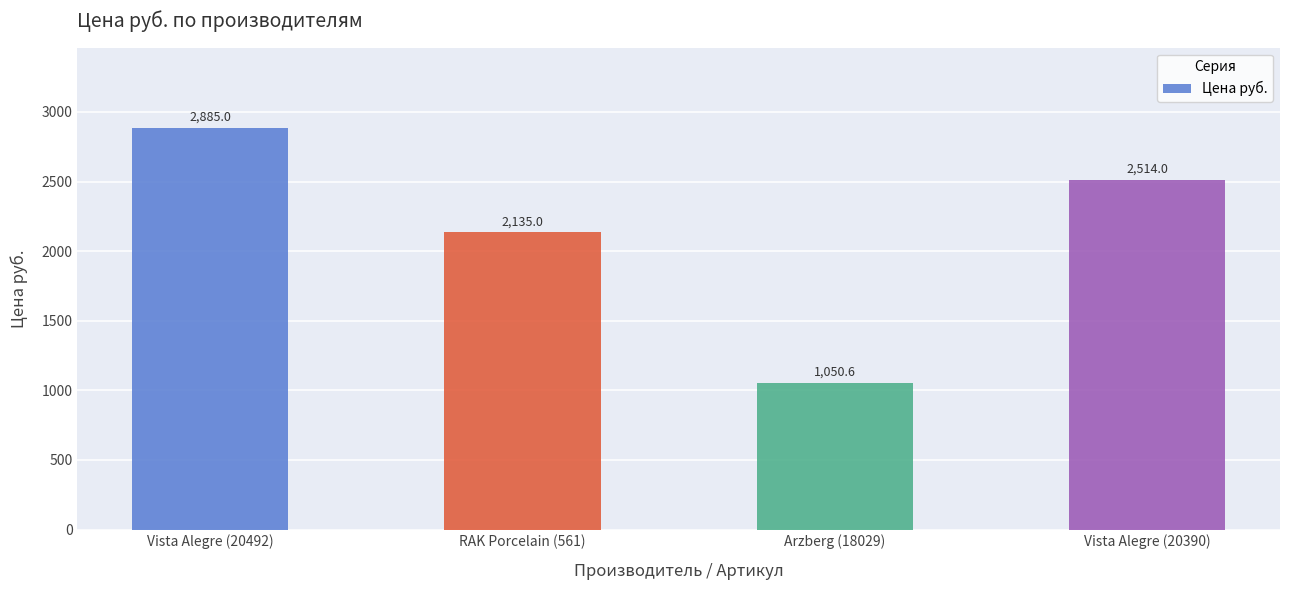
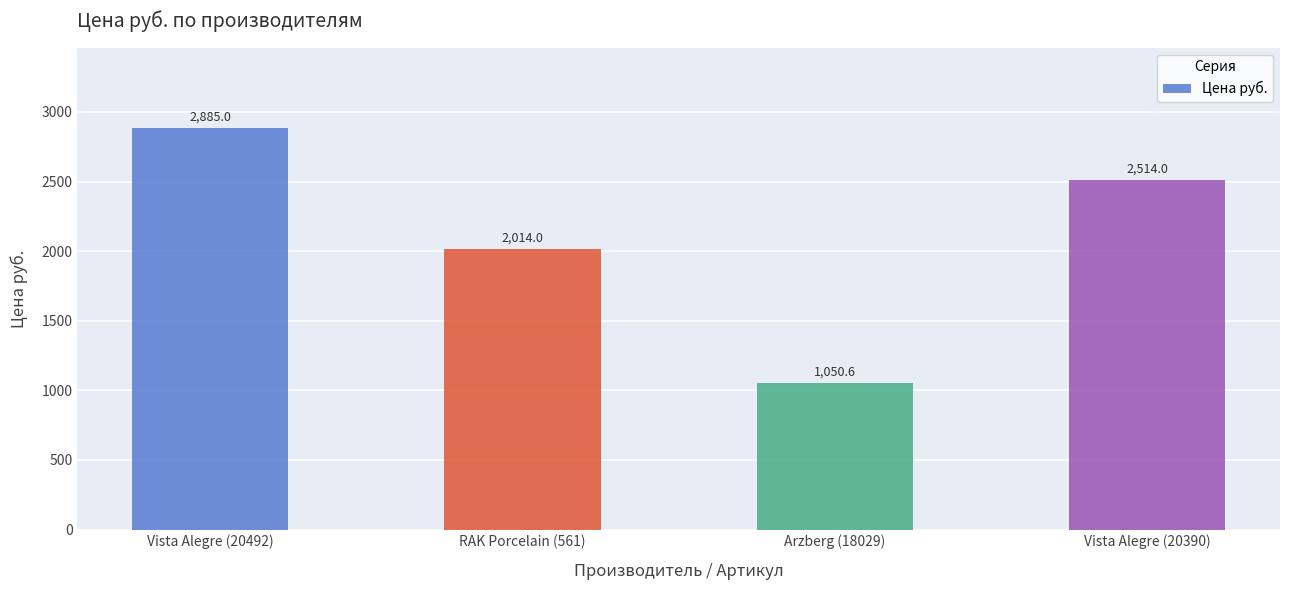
RAK Porcelain (561): 2,135.0 -> 2,014.0
